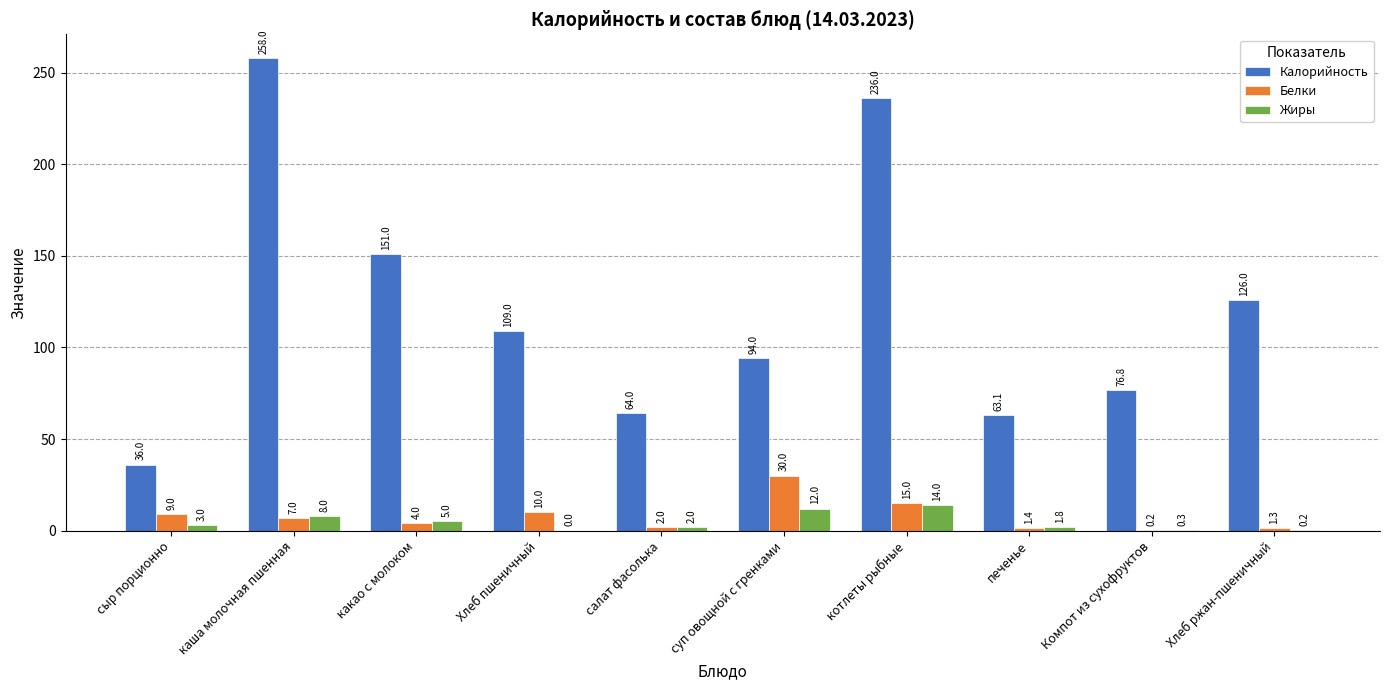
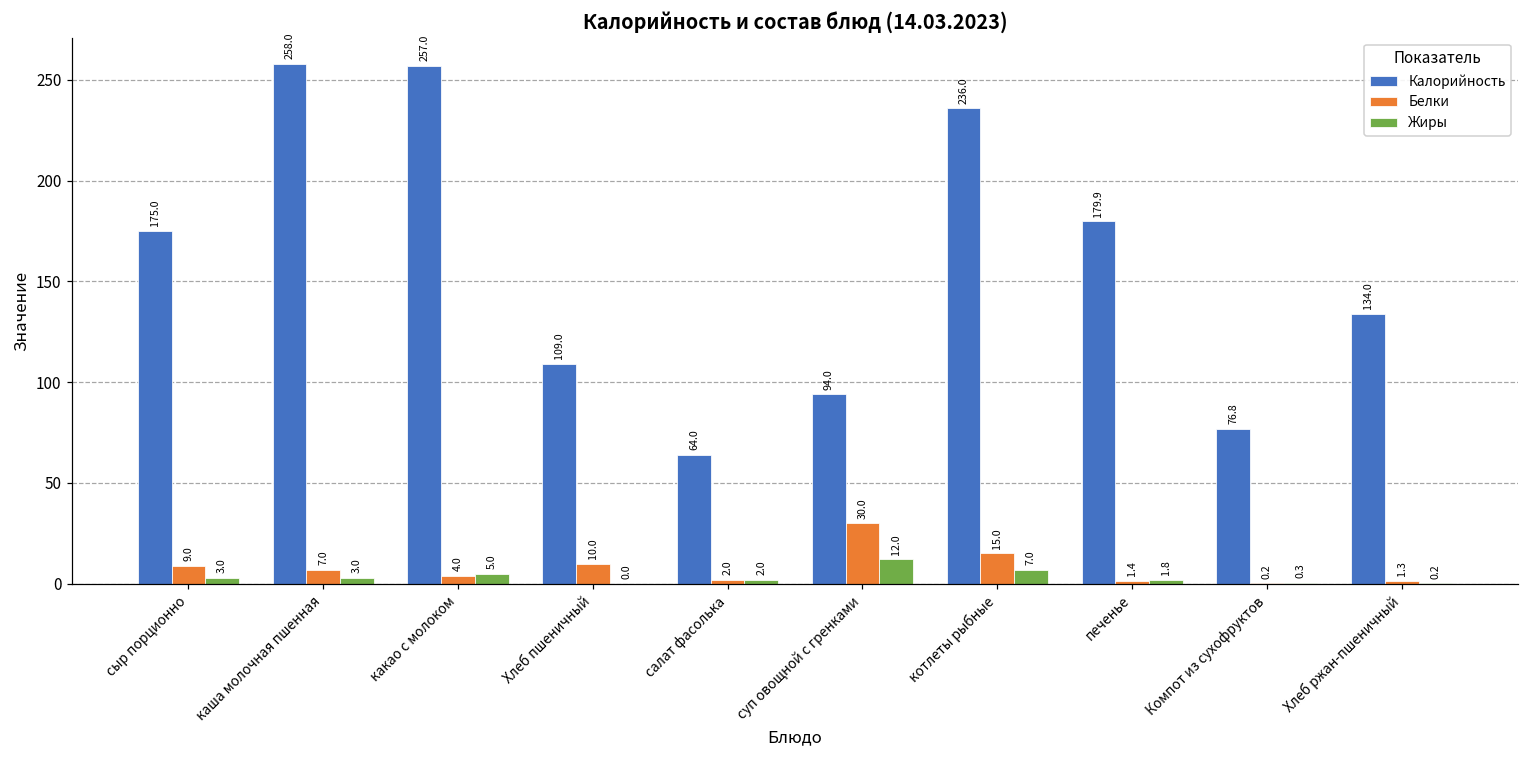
Калорийность, сыр порционно: 36.0 -> 175.0
Жиры, каша молочная пшенная: 8.0 -> 3.0
Калорийность, какао с молоком: 151.0 -> 257.0
Жиры, котлеты рыбные: 14.0 -> 7.0
Калорийность, печенье: 63.1 -> 179.9
Калорийность, Хлеб ржан-пшеничный: 126.0 -> 134.0
